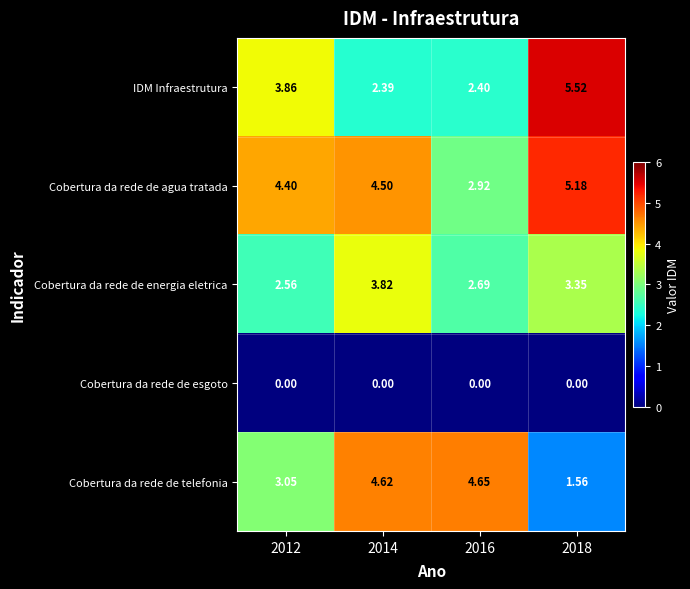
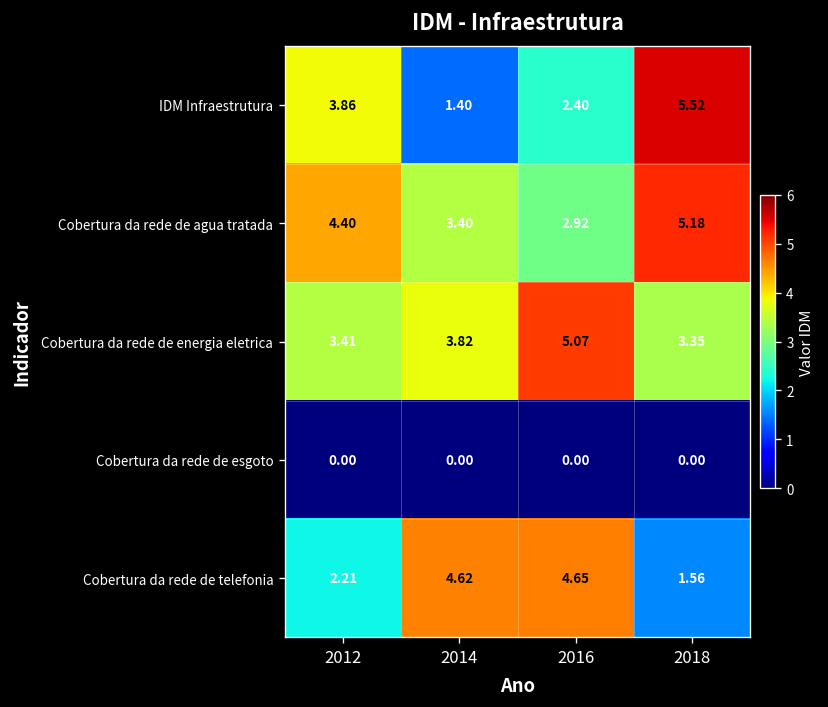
IDM Infraestrutura, 2014: 2.39 -> 1.40
Cobertura da rede de agua tratada, 2014: 4.50 -> 3.40
Cobertura da rede de energia eletrica, 2012: 2.56 -> 3.41
Cobertura da rede de energia eletrica, 2016: 2.69 -> 5.07
Cobertura da rede de telefonia, 2012: 3.05 -> 2.21
